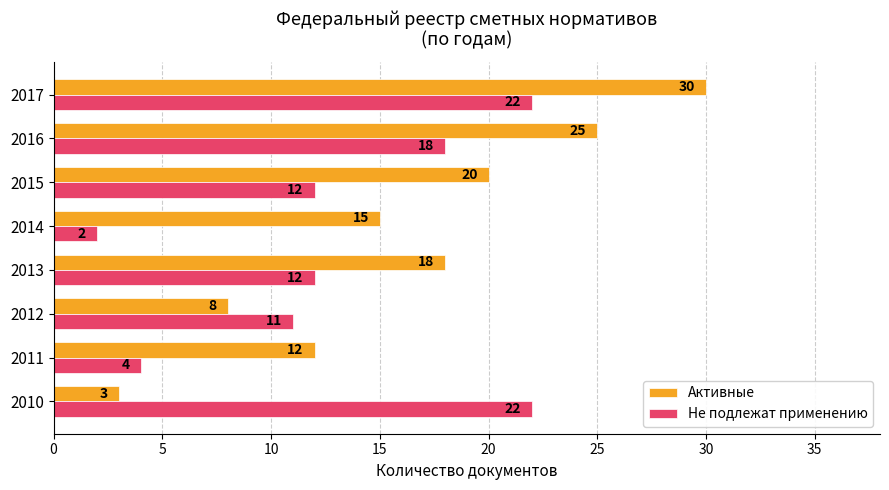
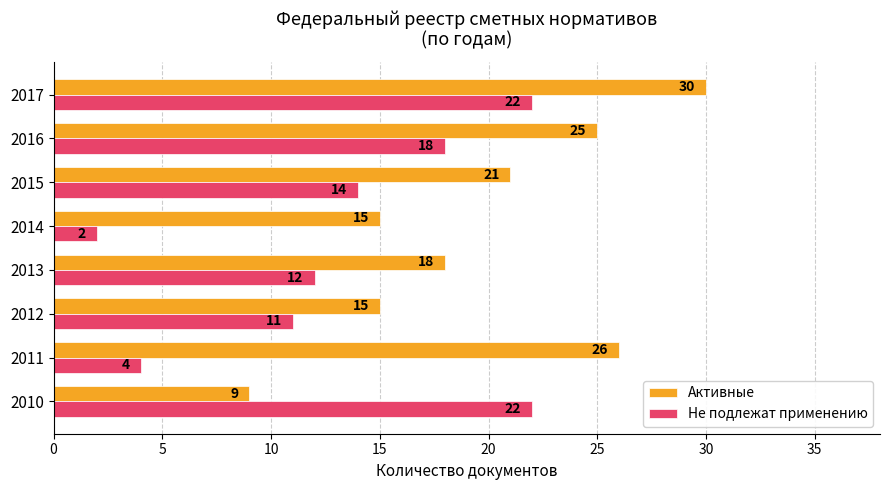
Активные, 2015: 20 -> 21
Не подлежат применению, 2015: 12 -> 14
Активные, 2012: 8 -> 15
Активные, 2011: 12 -> 26
Активные, 2010: 3 -> 9
